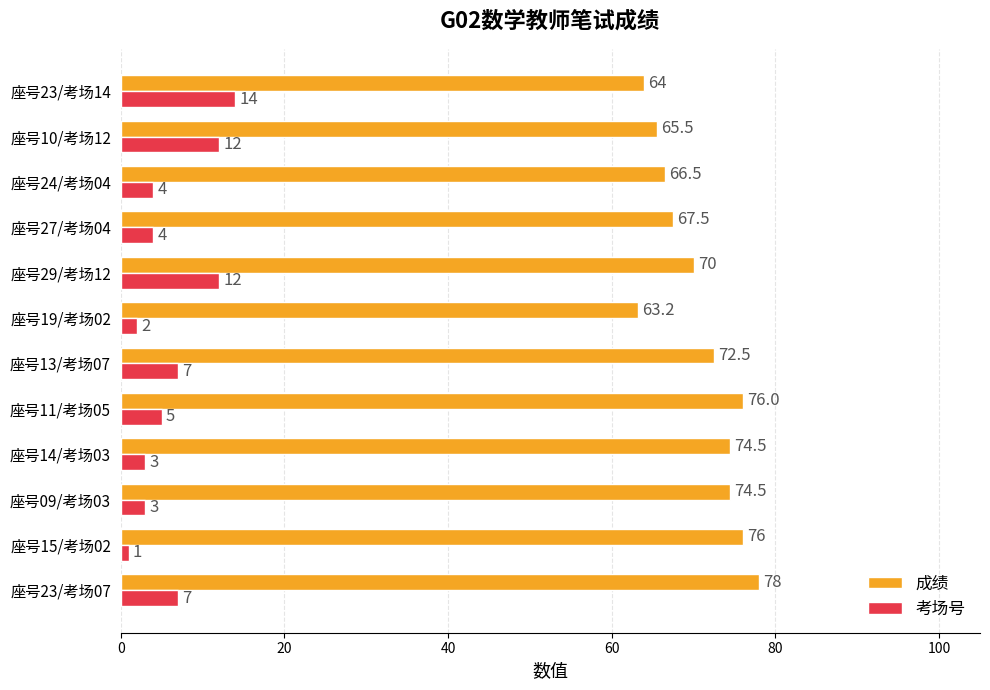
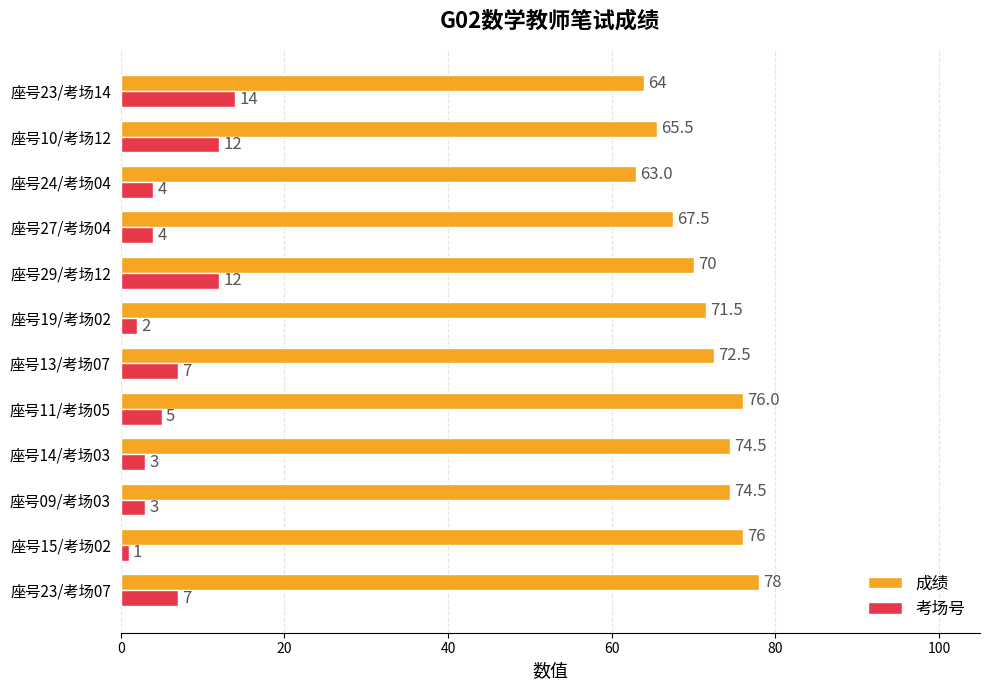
成绩, 座号24/考场04: 66.5 -> 63.0
成绩, 座号19/考场02: 63.2 -> 71.5
